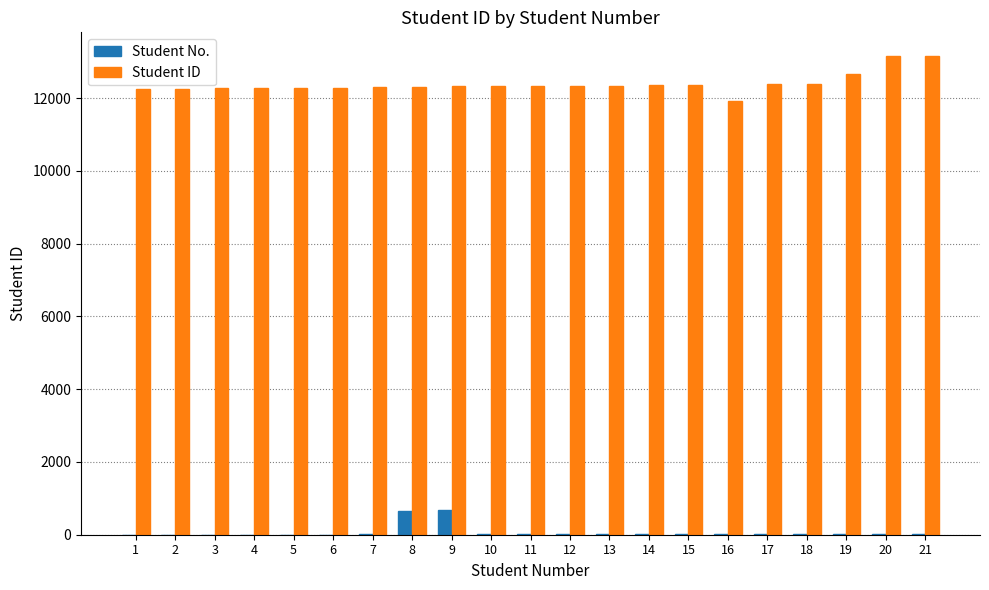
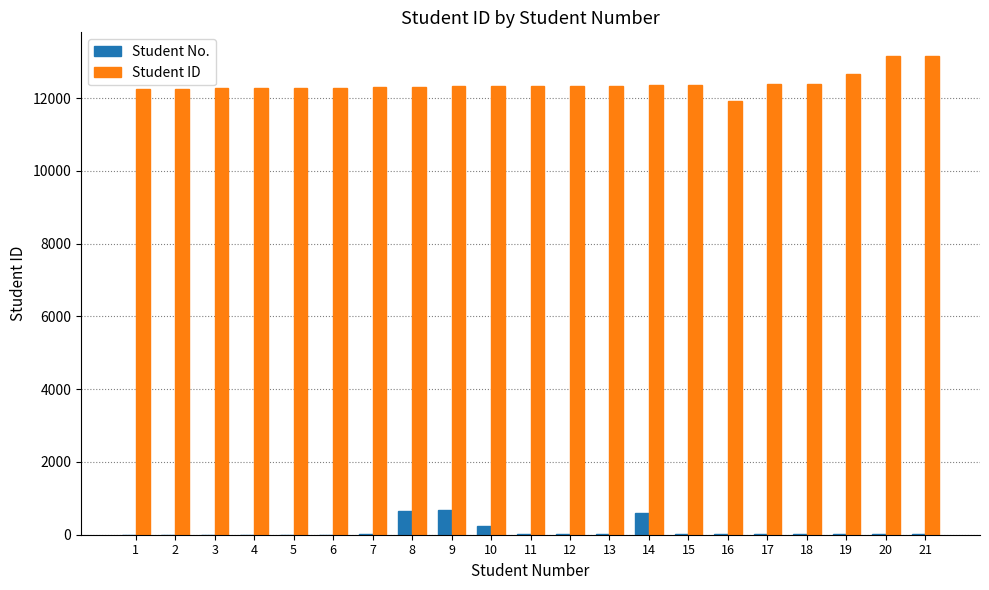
Student No., 10: 0 -> 200
Student No., 14: 0 -> 600
